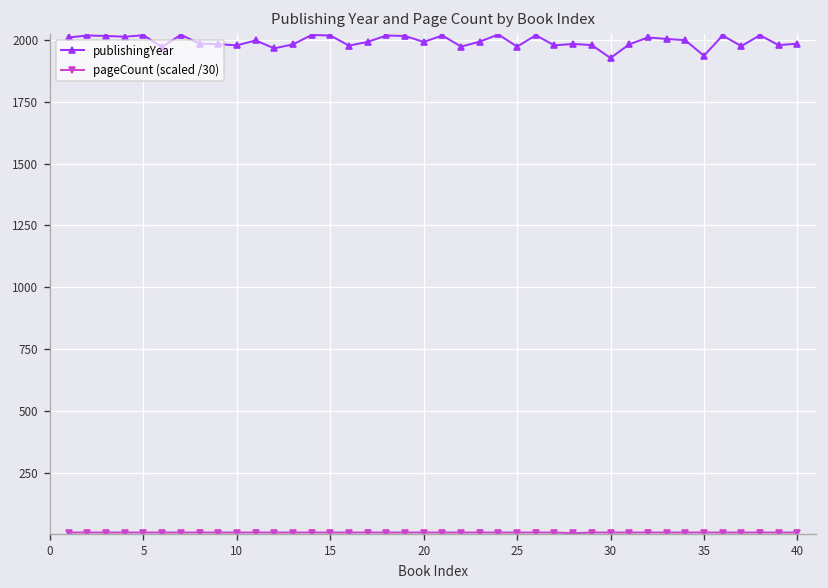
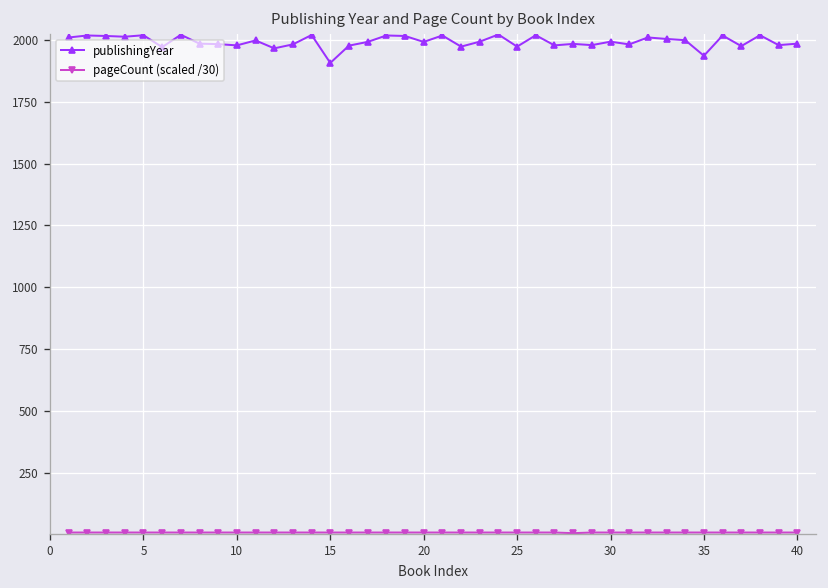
publishingYear, 15: 2020 -> 1910
publishingYear, 30: 1930 -> 1990
